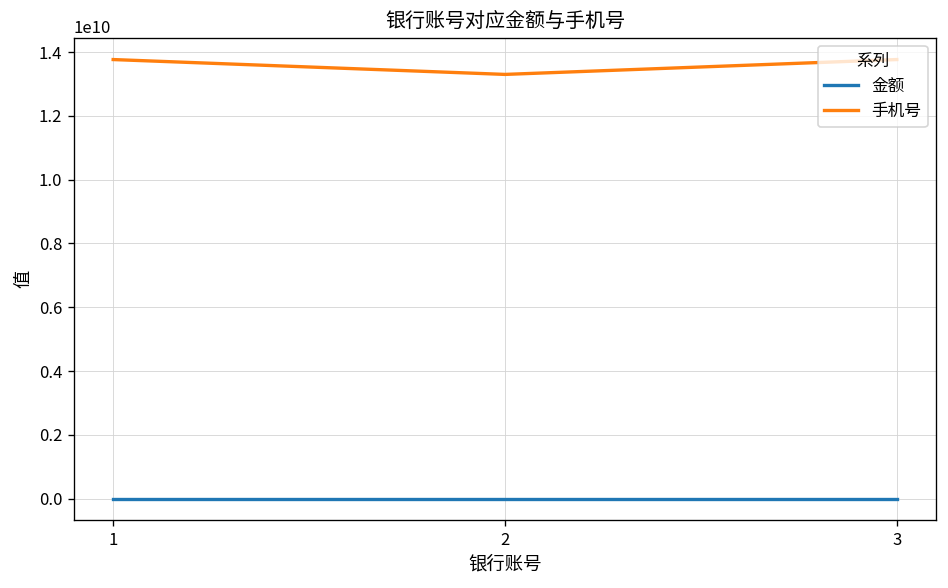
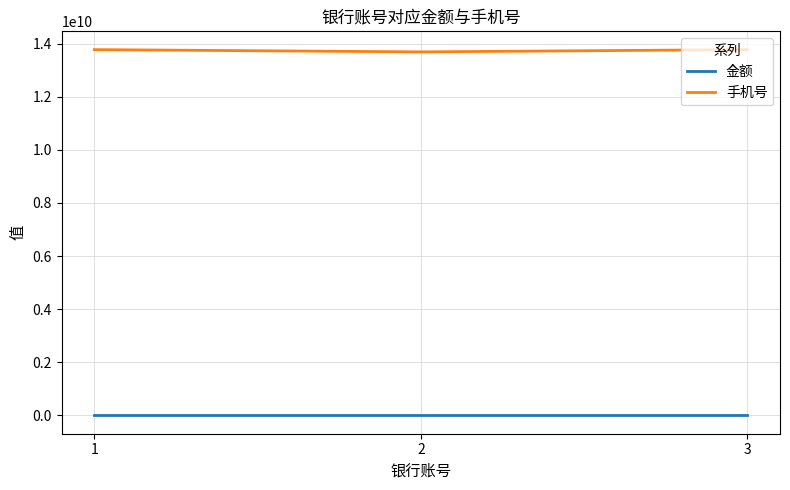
手机号, 2: 13300000000 -> 13700000000
